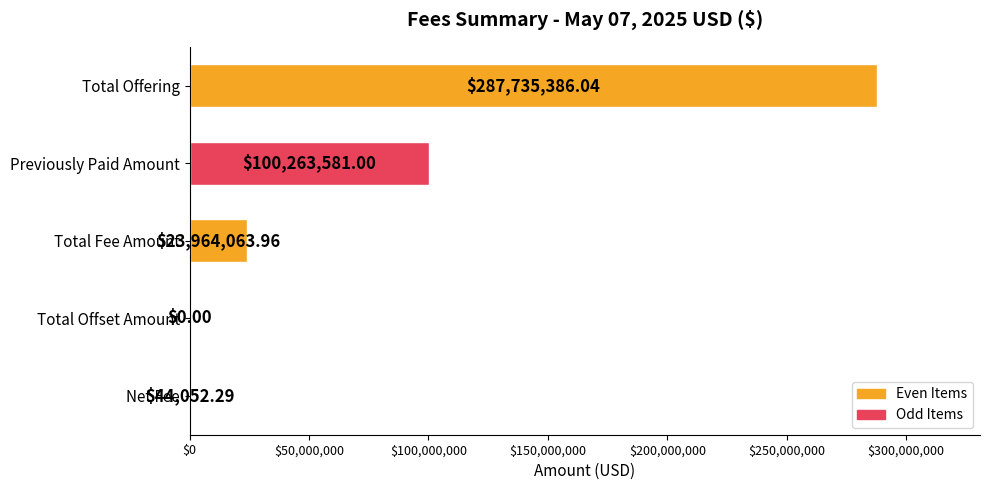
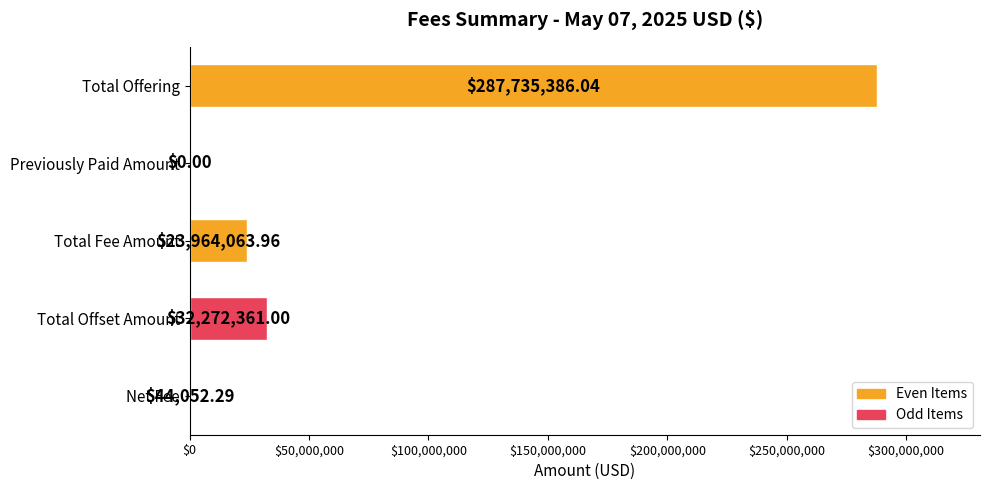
Previously Paid Amount: $100,263,581.00 -> $0.00
Total Offset Amount: $0.00 -> $32,272,361.00
